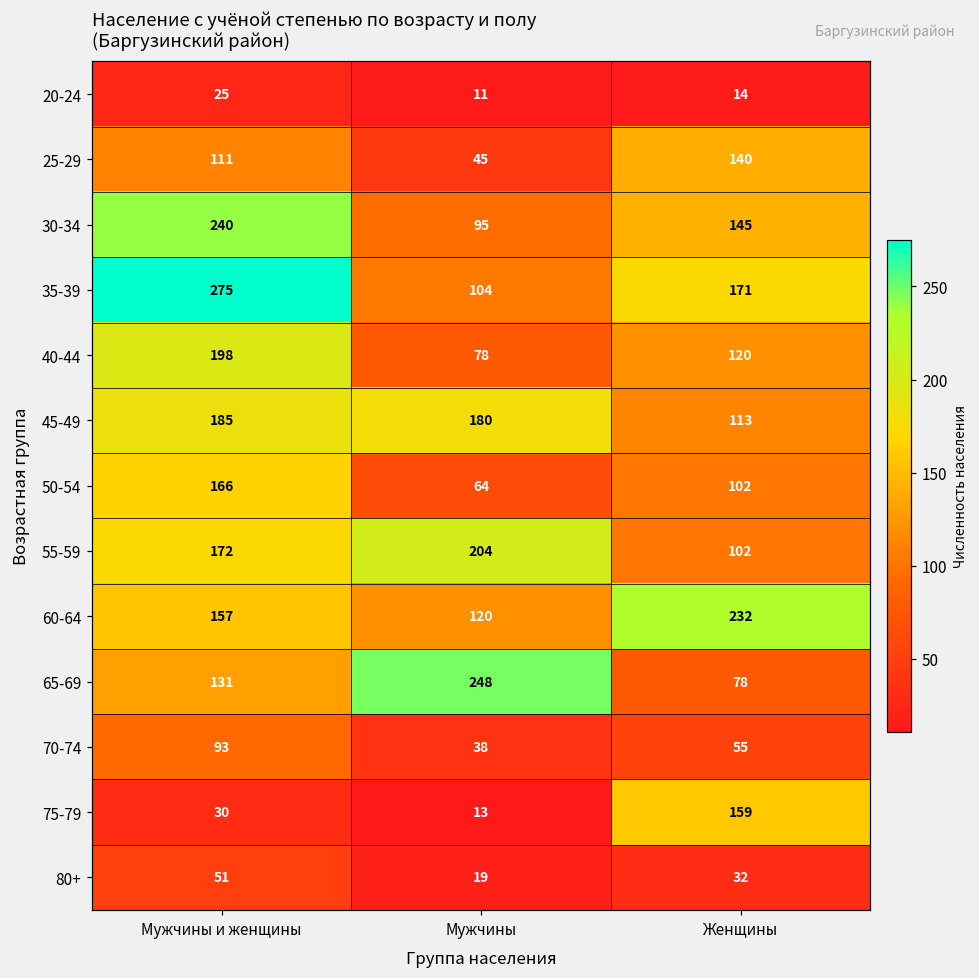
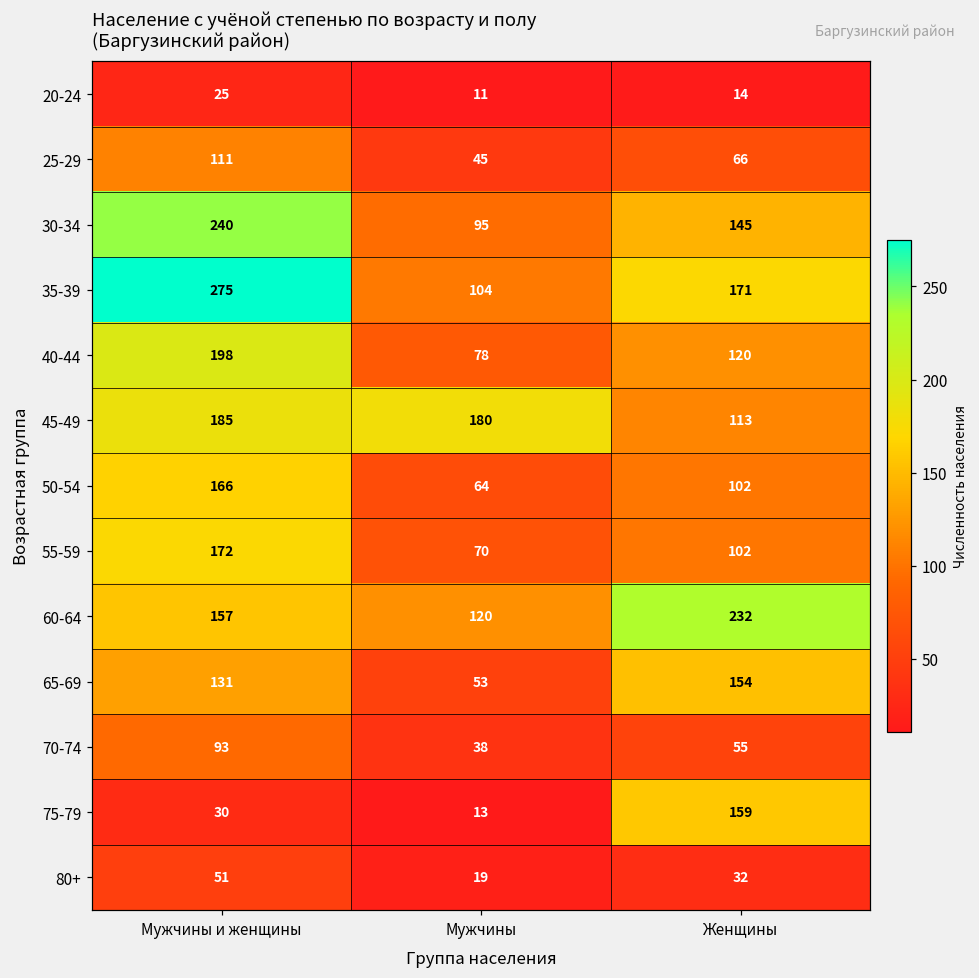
25-29, Женщины: 140 -> 66
55-59, Мужчины: 204 -> 70
65-69, Мужчины: 248 -> 53
65-69, Женщины: 78 -> 154
